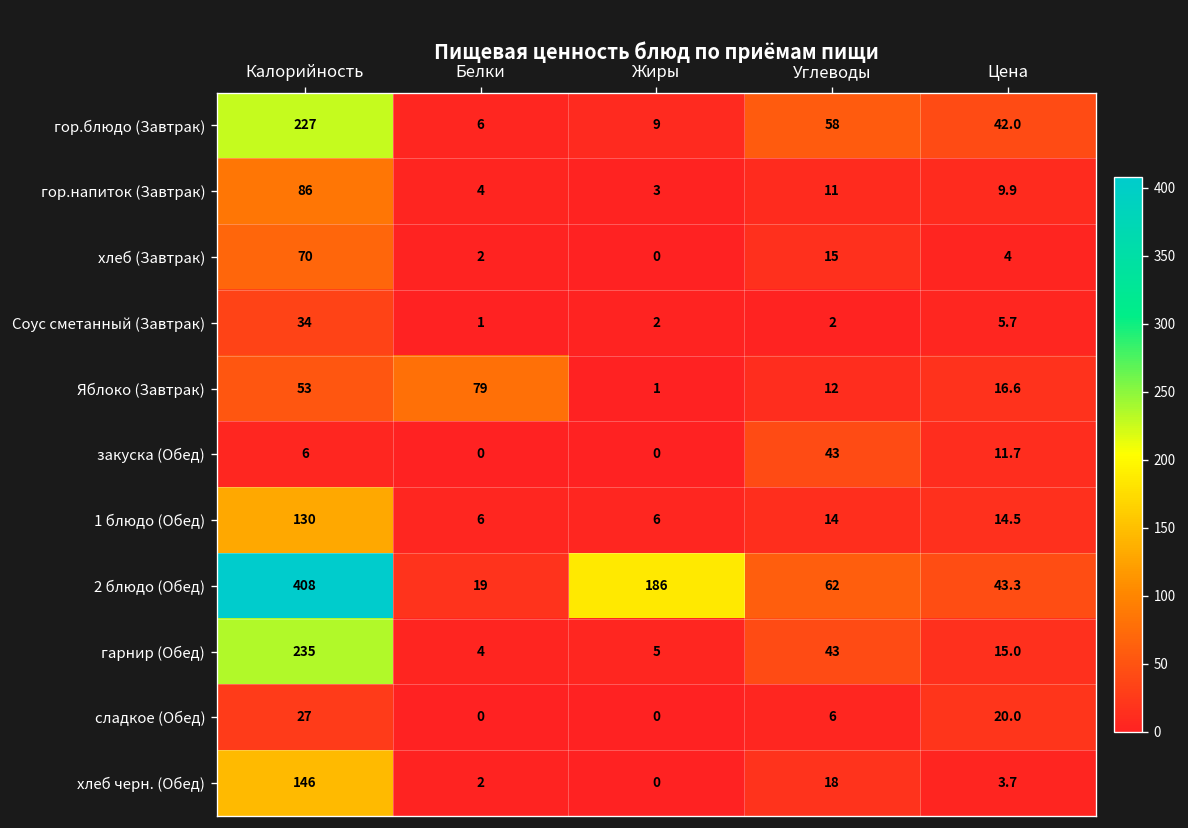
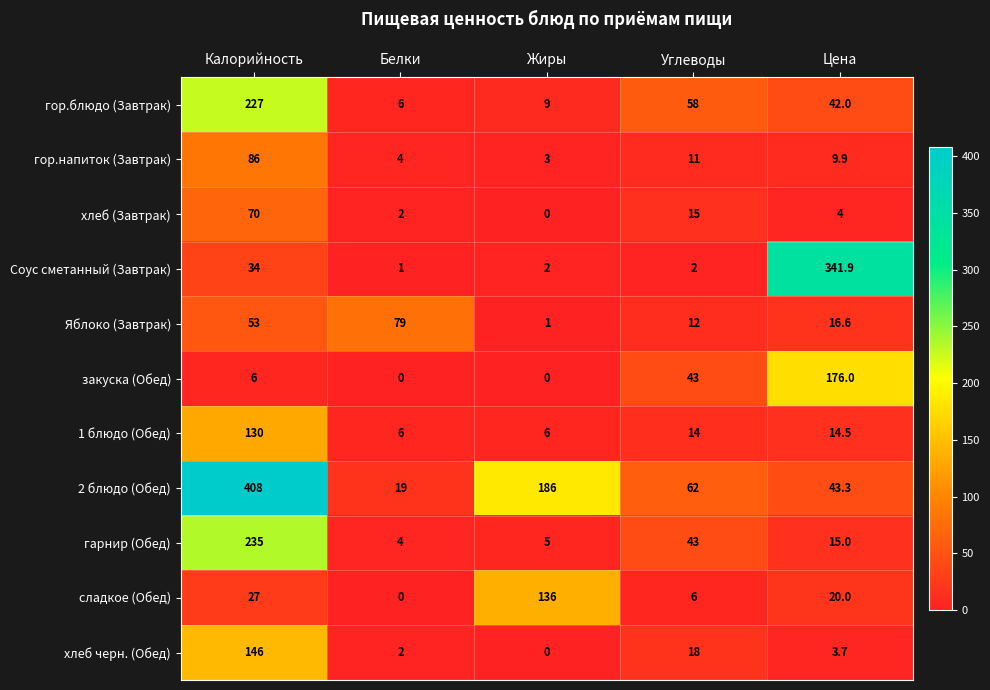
Соус сметанный (Завтрак), Цена: 5.7 -> 341.9
закуска (Обед), Цена: 11.7 -> 176.0
сладкое (Обед), Жиры: 0 -> 136
